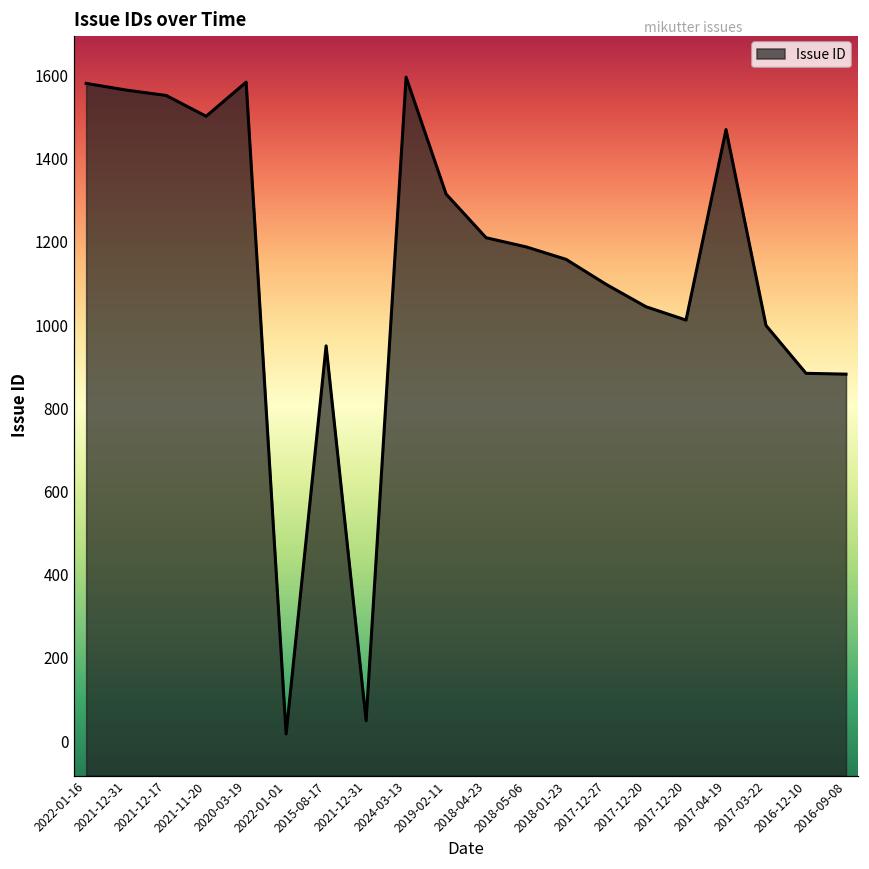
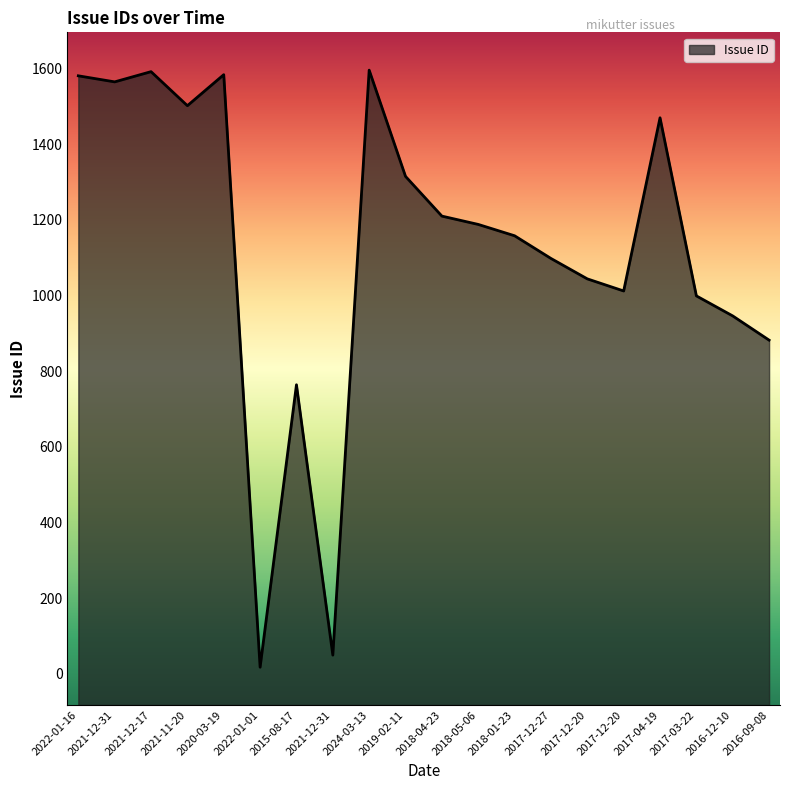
2021-12-17: 1550 -> 1590
2015-08-17: 950 -> 760
2016-12-10: 880 -> 950
